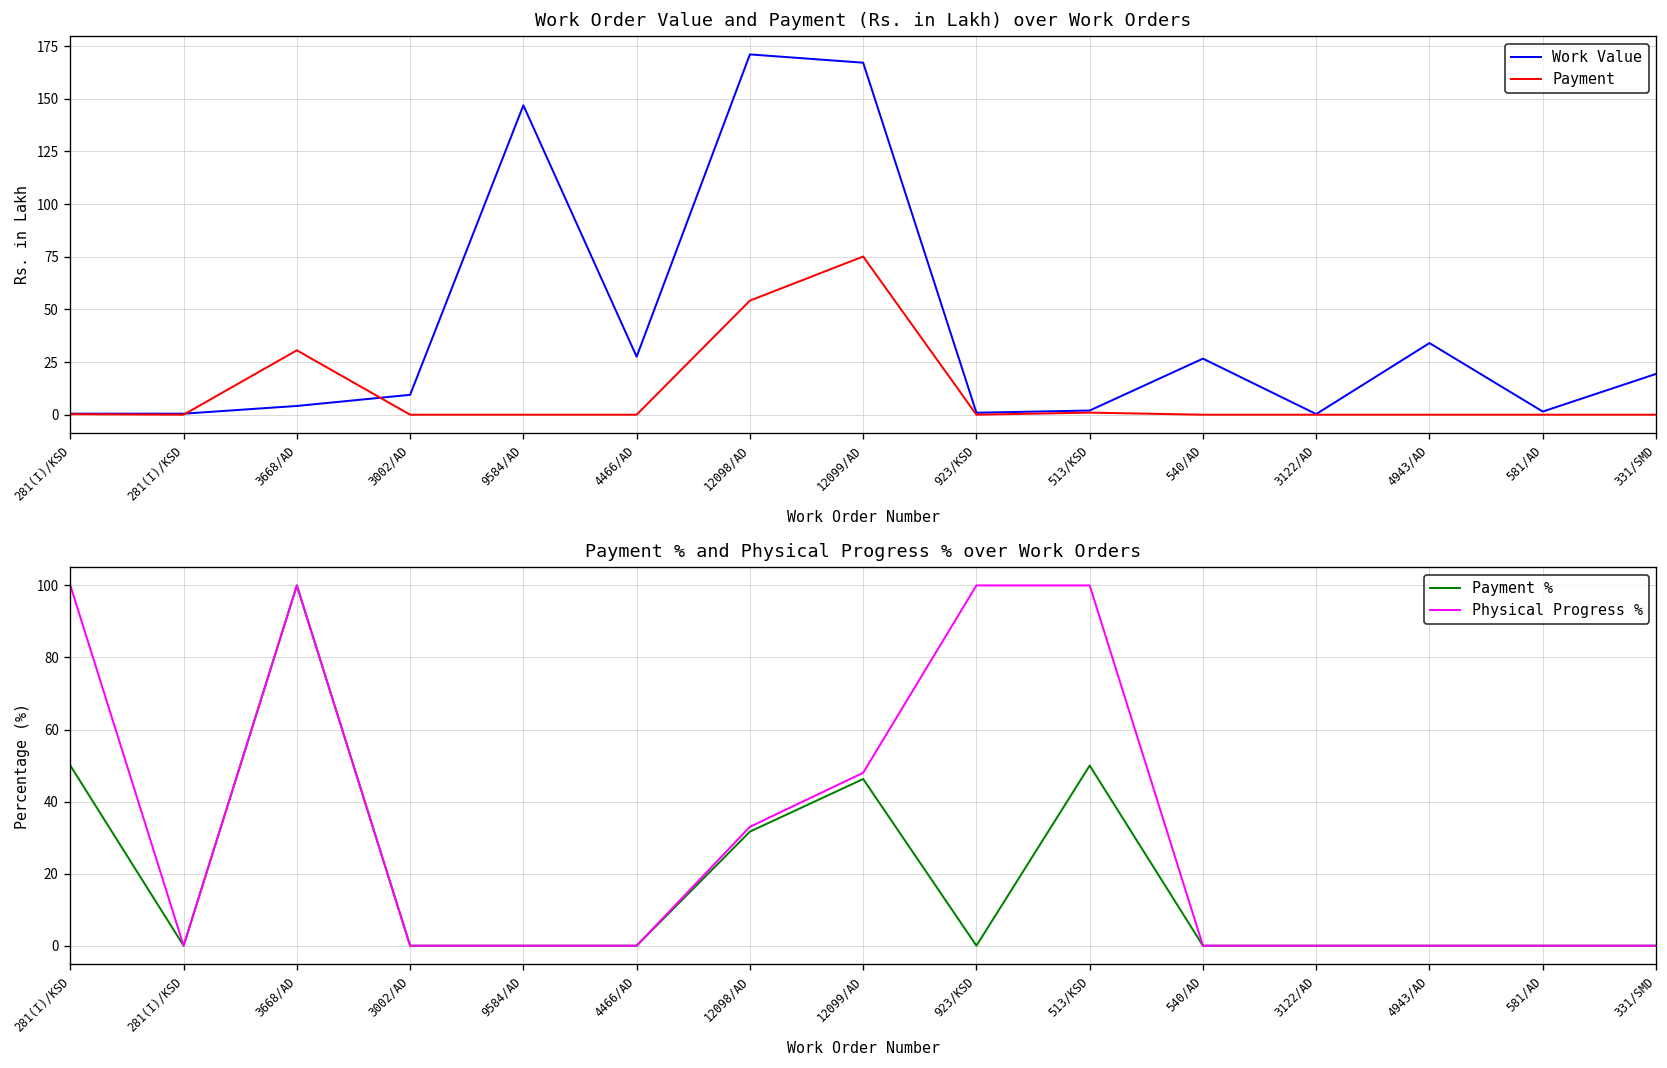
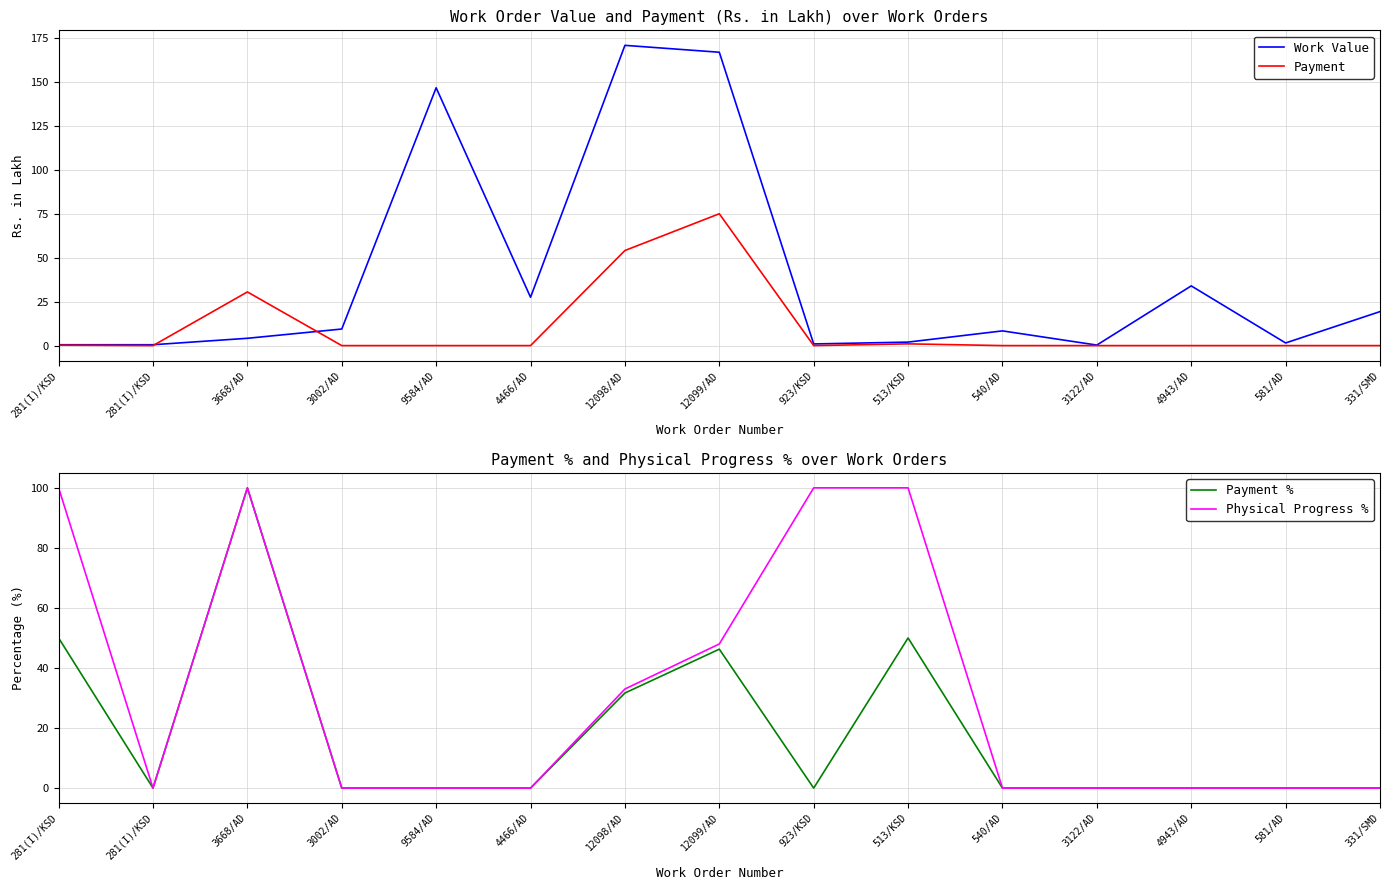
Work Order Value and Payment (Rs. in Lakh) over Work Orders, Work Value, 540/AD: 27 -> 8
